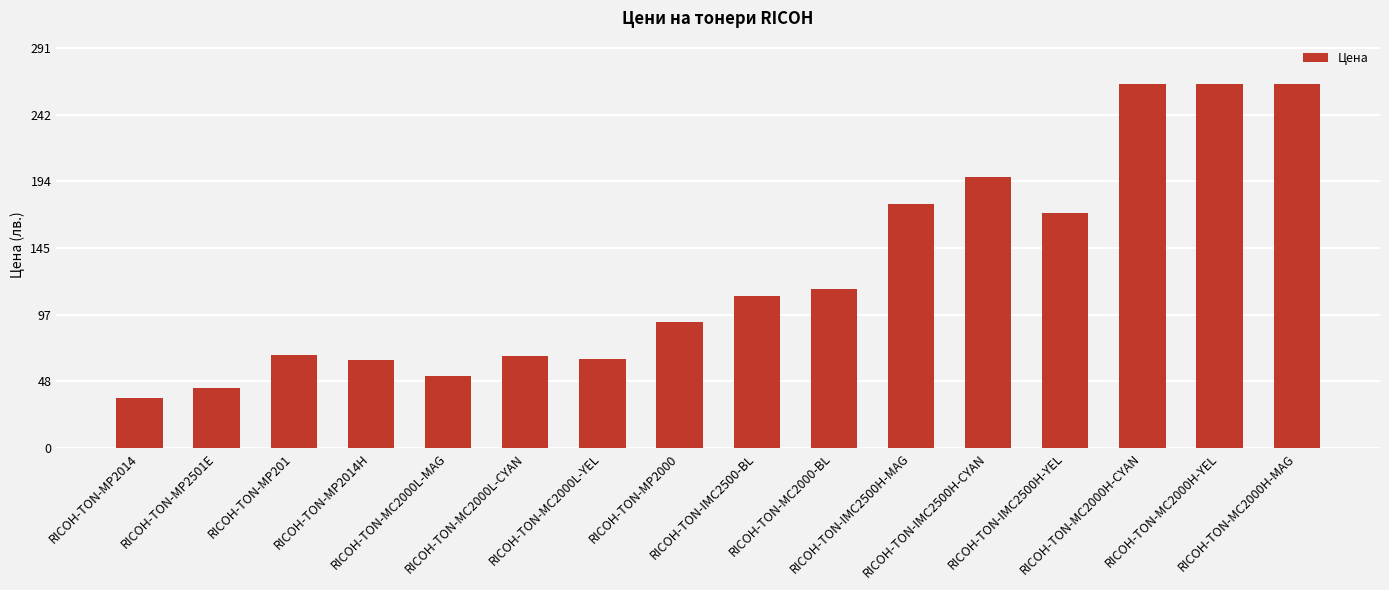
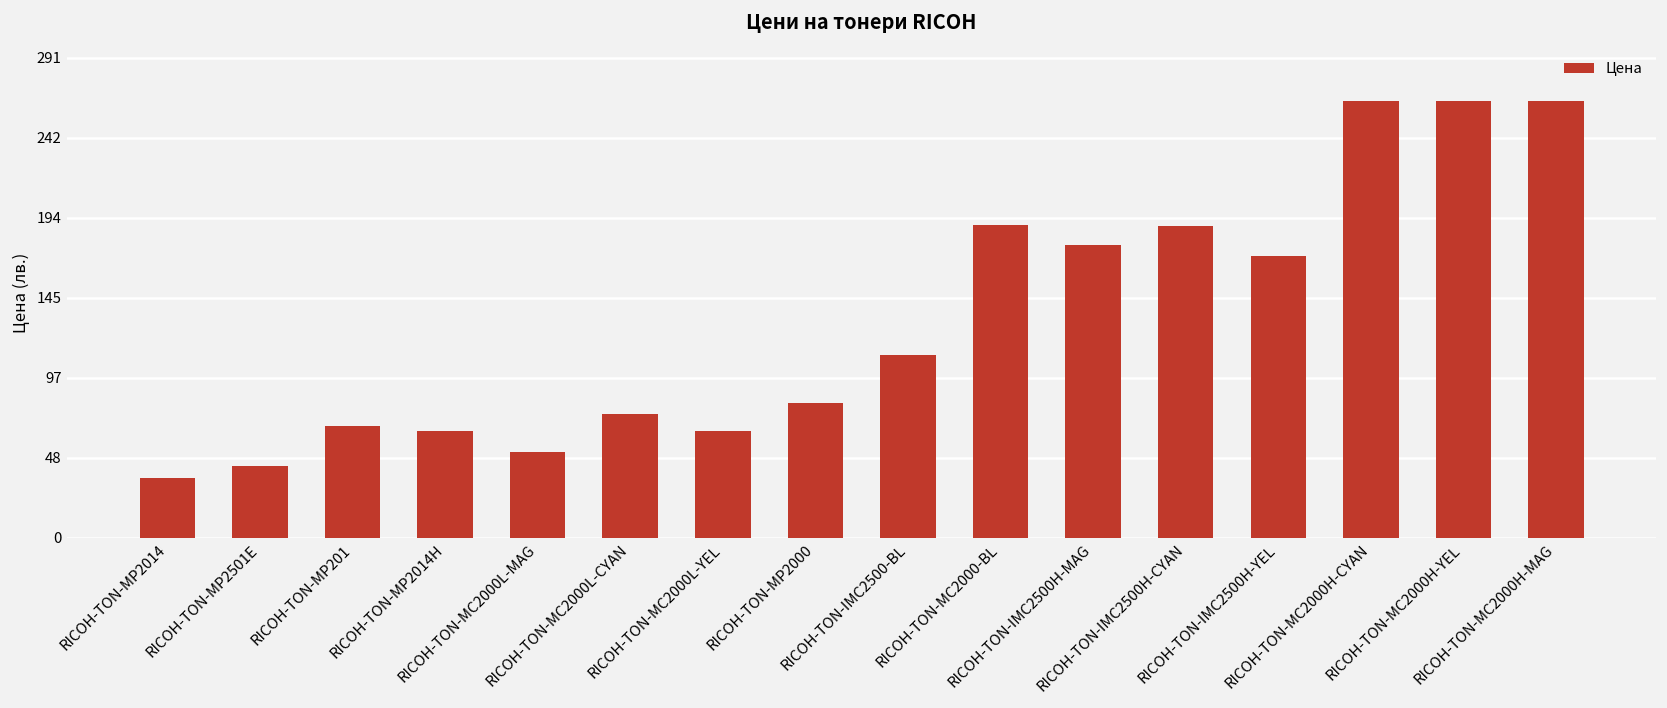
RICOH-TON-MC2000L-CYAN: 67 -> 75
RICOH-TON-MP2000: 91 -> 81
RICOH-TON-MC2000-BL: 115 -> 189
RICOH-TON-IMC2500H-CYAN: 197 -> 189
